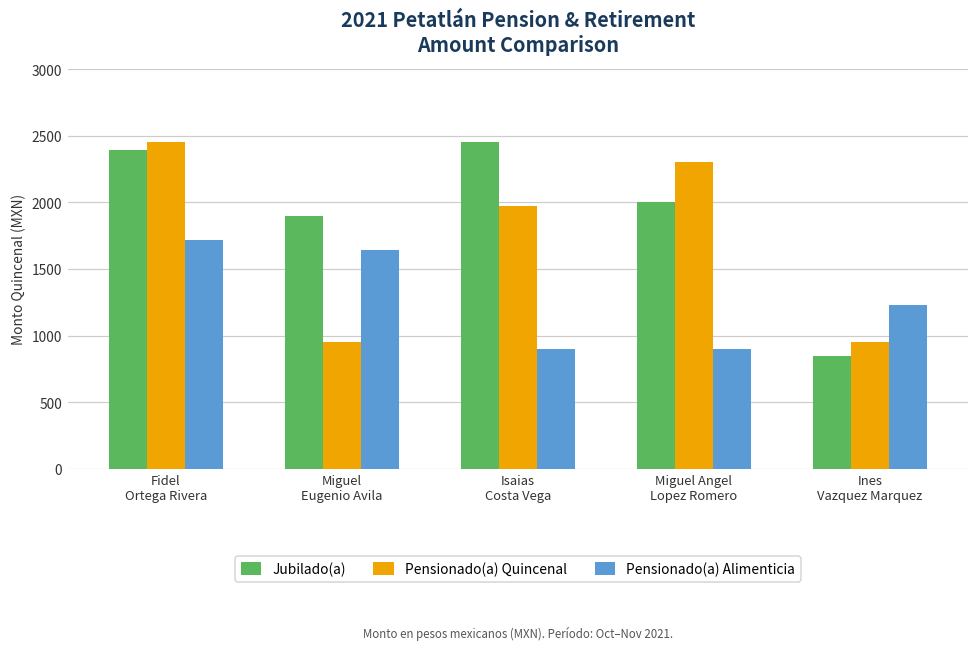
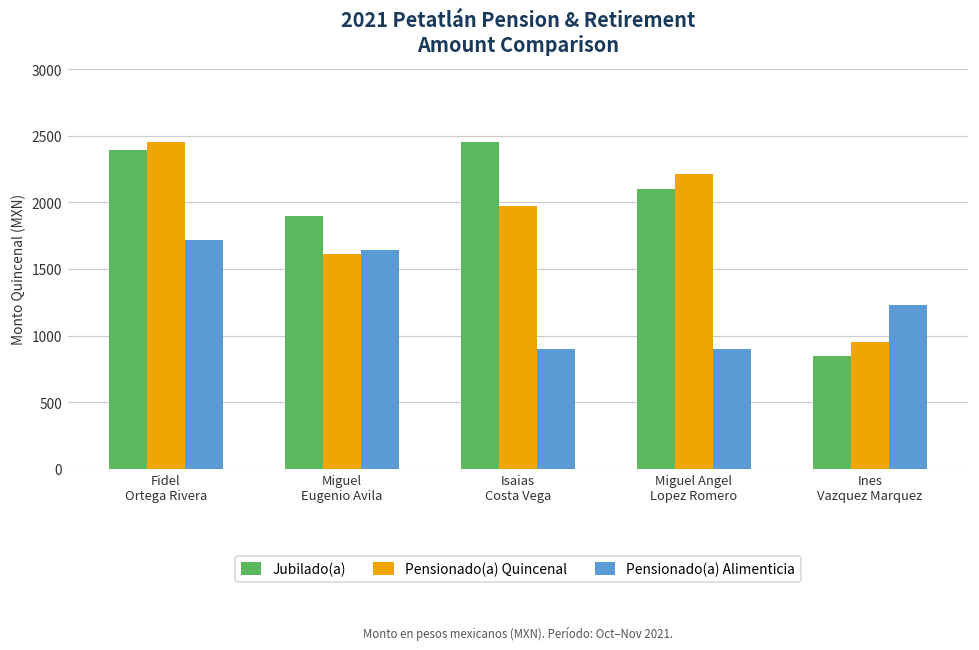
Pensionado(a) Quincenal, Miguel Eugenio Avila: 960 -> 1620
Jubilado(a), Miguel Angel Lopez Romero: 2000 -> 2100
Pensionado(a) Quincenal, Miguel Angel Lopez Romero: 2300 -> 2210
